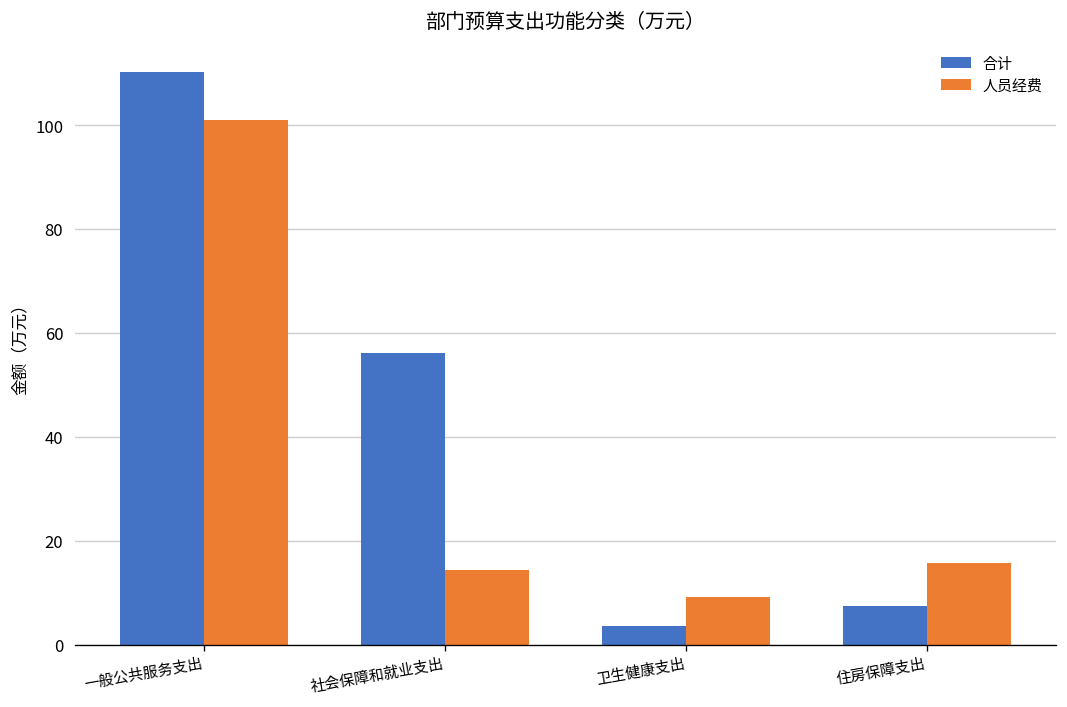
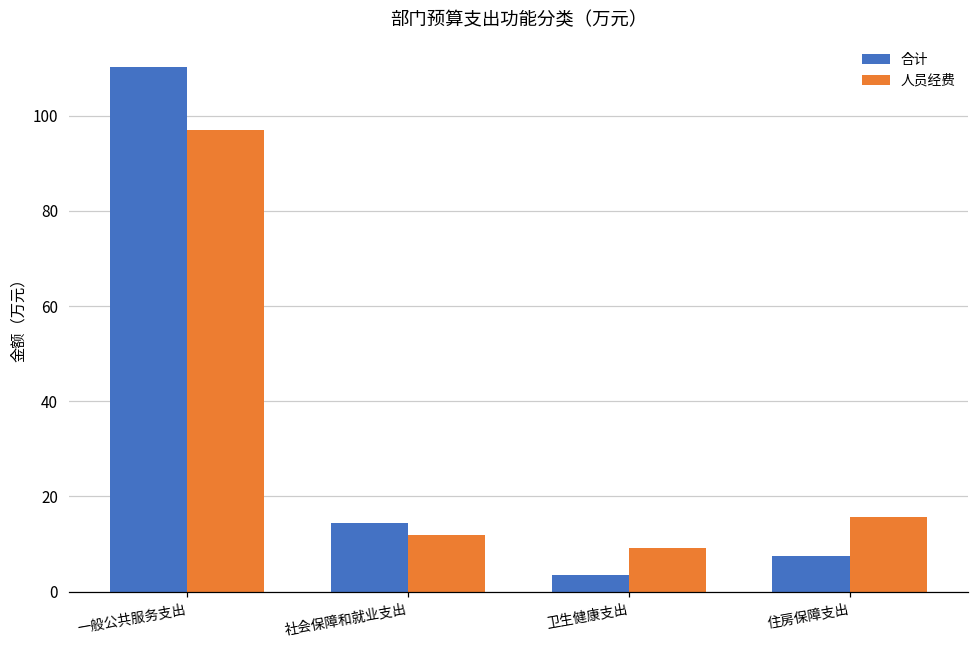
人员经费, 一般公共服务支出: 101 -> 97
合计, 社会保障和就业支出: 56 -> 14
人员经费, 社会保障和就业支出: 14 -> 12
